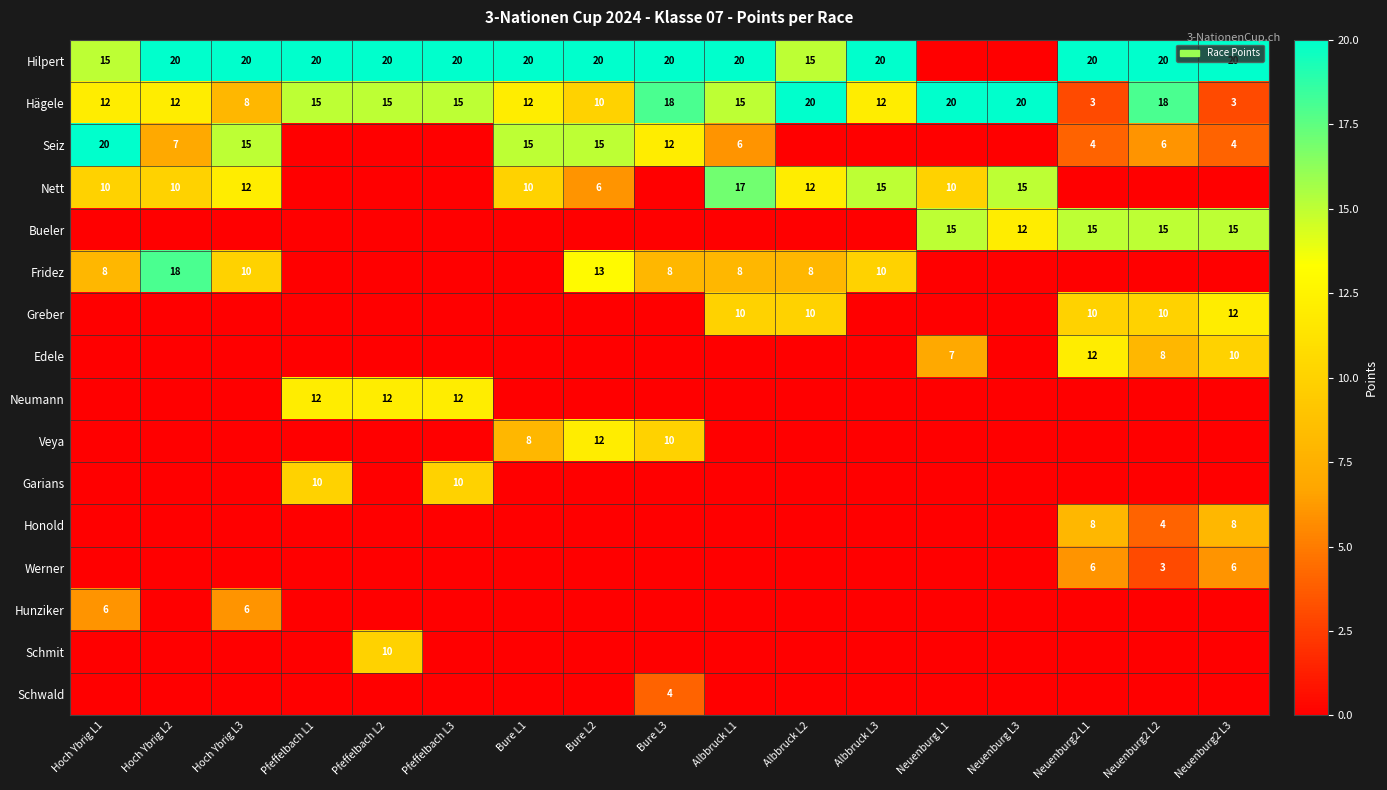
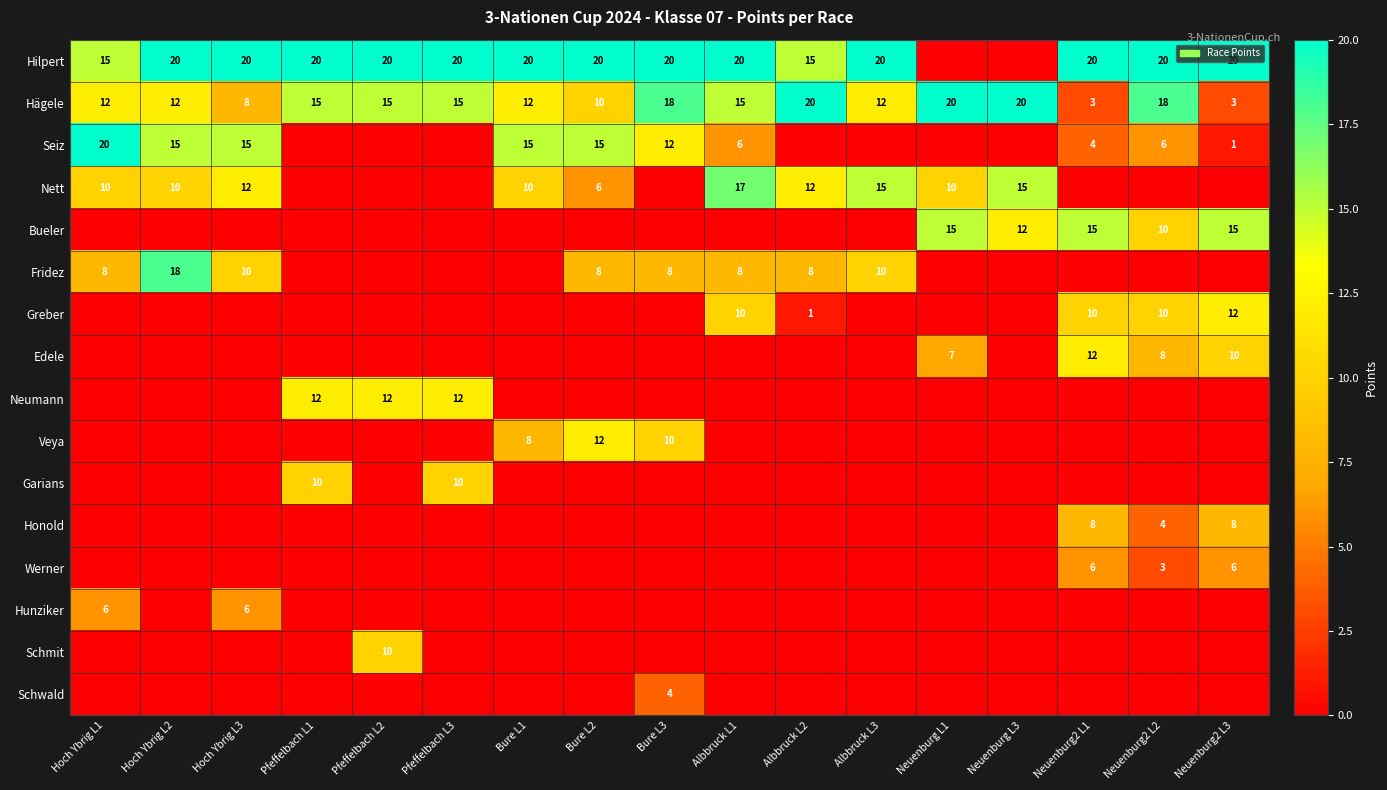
Seiz, Hoch Ybrig L2: 7 -> 15
Seiz, Neuenburg2 L3: 4 -> 1
Bueler, Neuenburg2 L2: 15 -> 10
Fridez, Bure L2: 13 -> 8
Greber, Albbruck L2: 10 -> 1
